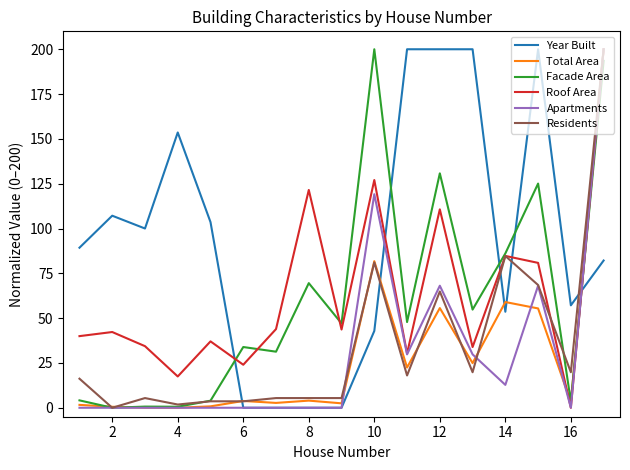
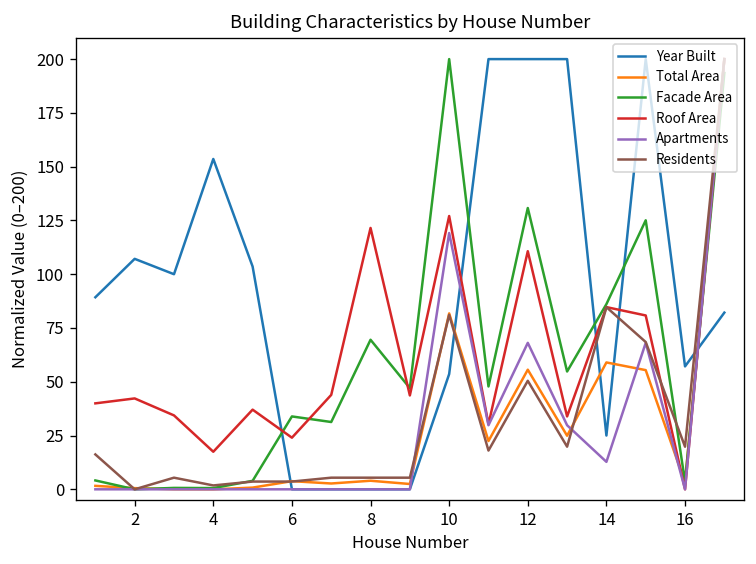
Year Built, 10: 43 -> 54
Residents, 12: 65 -> 50
Year Built, 14: 54 -> 25
